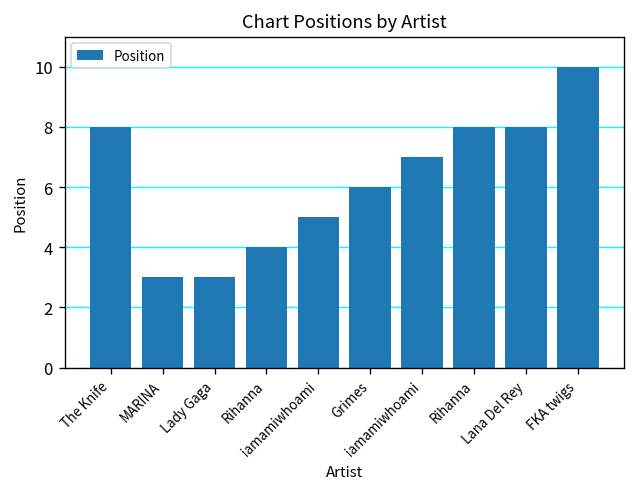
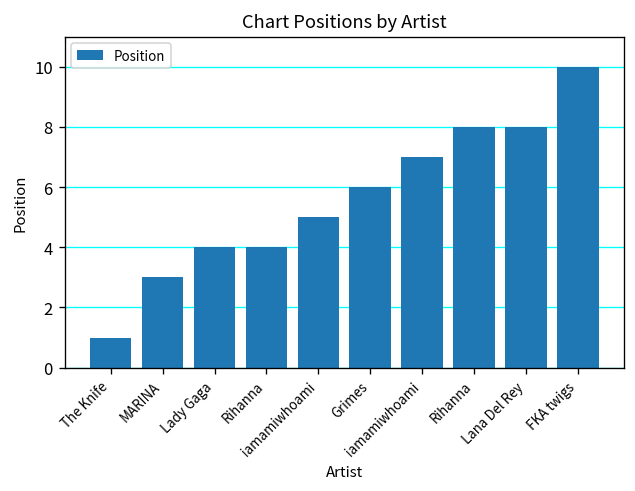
The Knife: 8 -> 1
Lady Gaga: 3 -> 4
